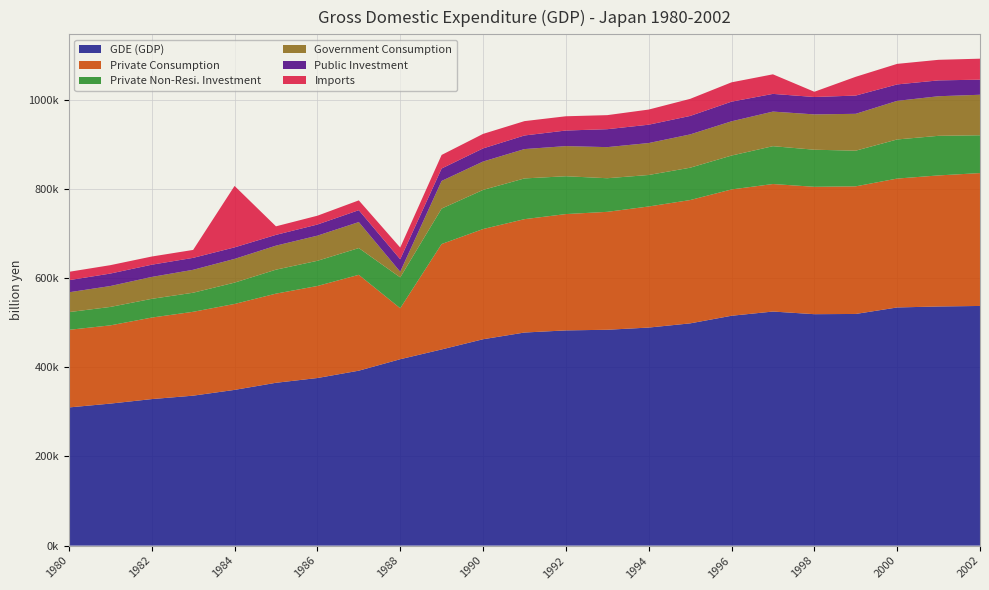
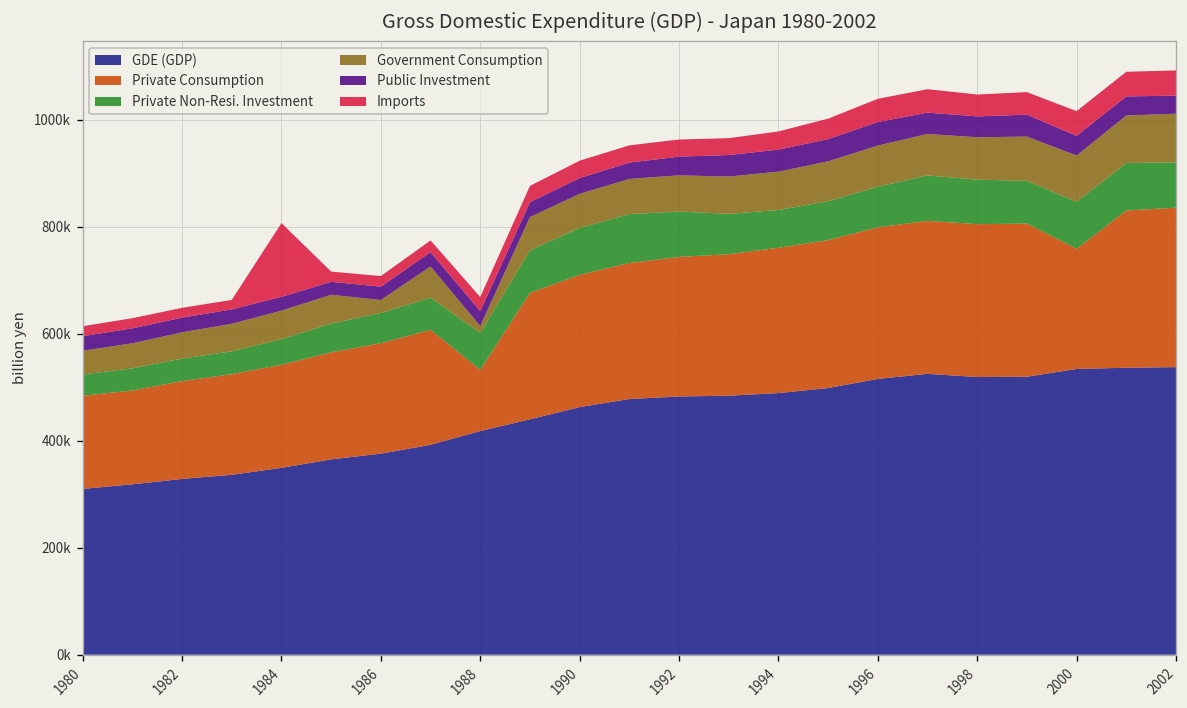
Government Consumption, 1986: 60000 -> 20000
Imports, 1998: 10000 -> 40000
Private Consumption, 2000: 290000 -> 220000
